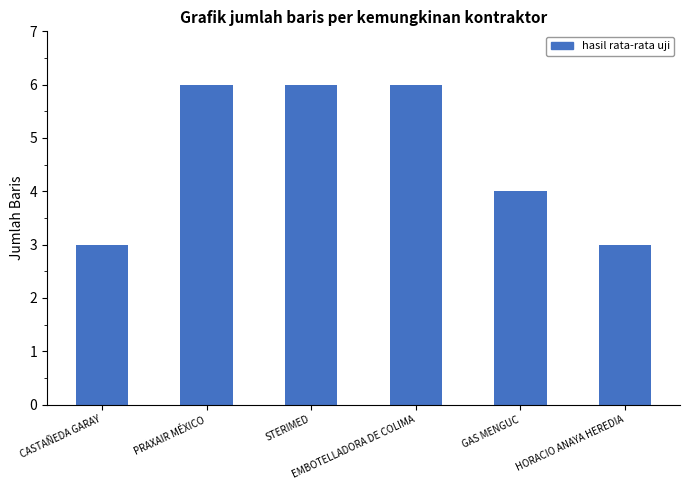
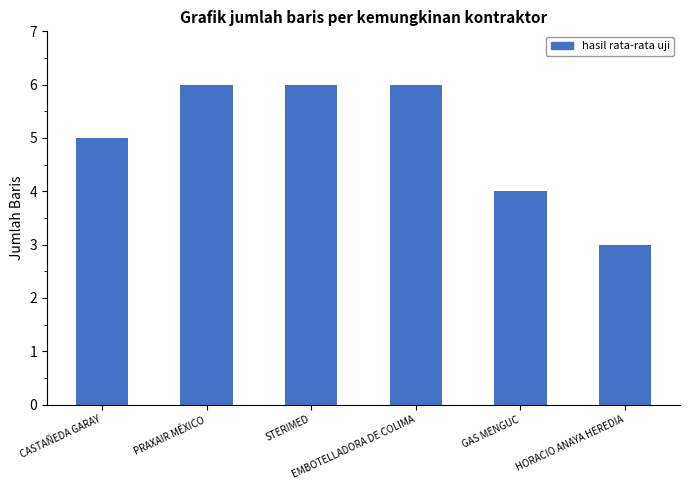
CASTAÑEDA GARAY: 3 -> 5
